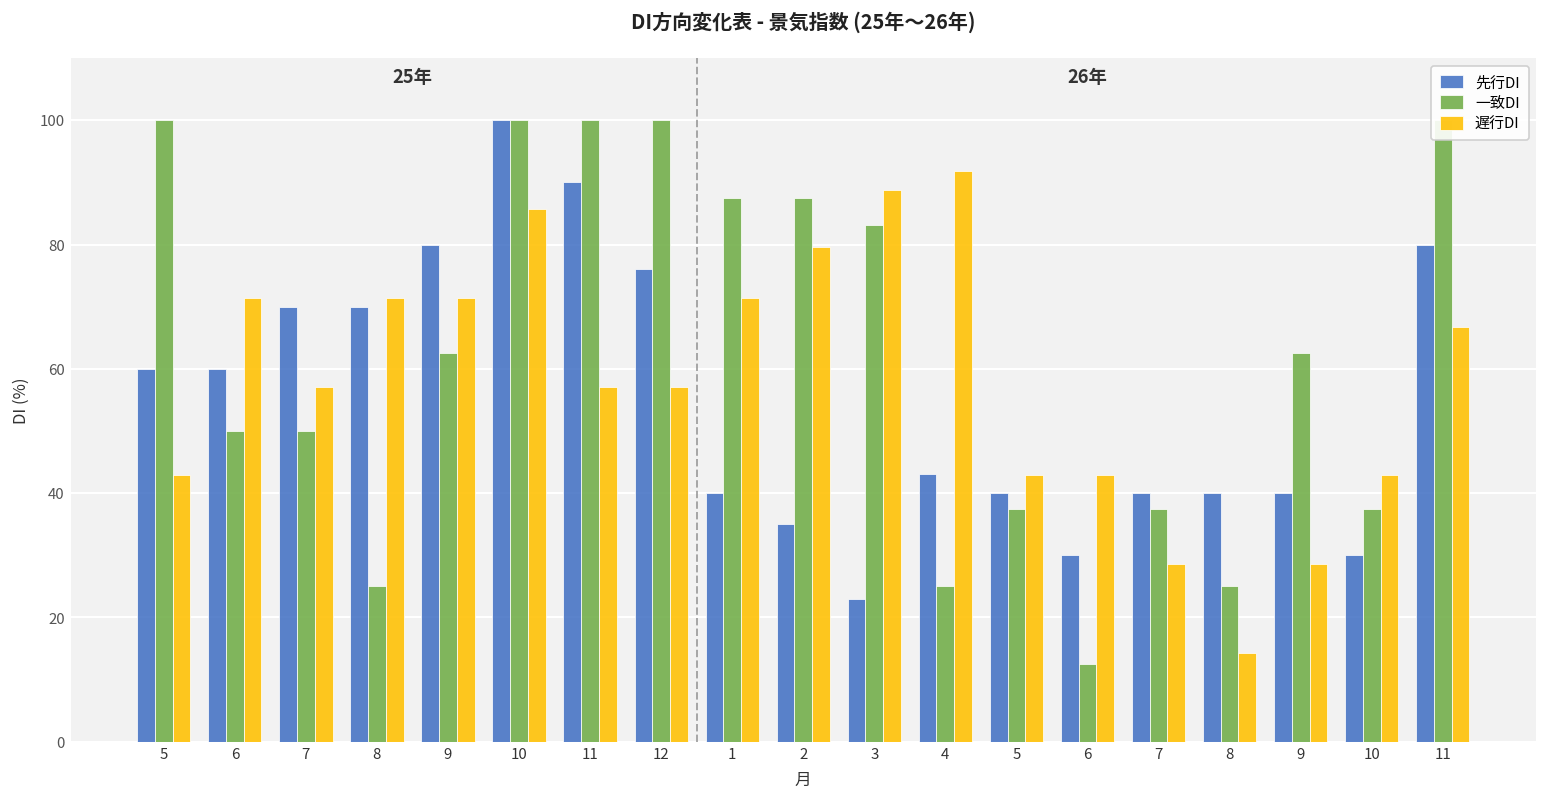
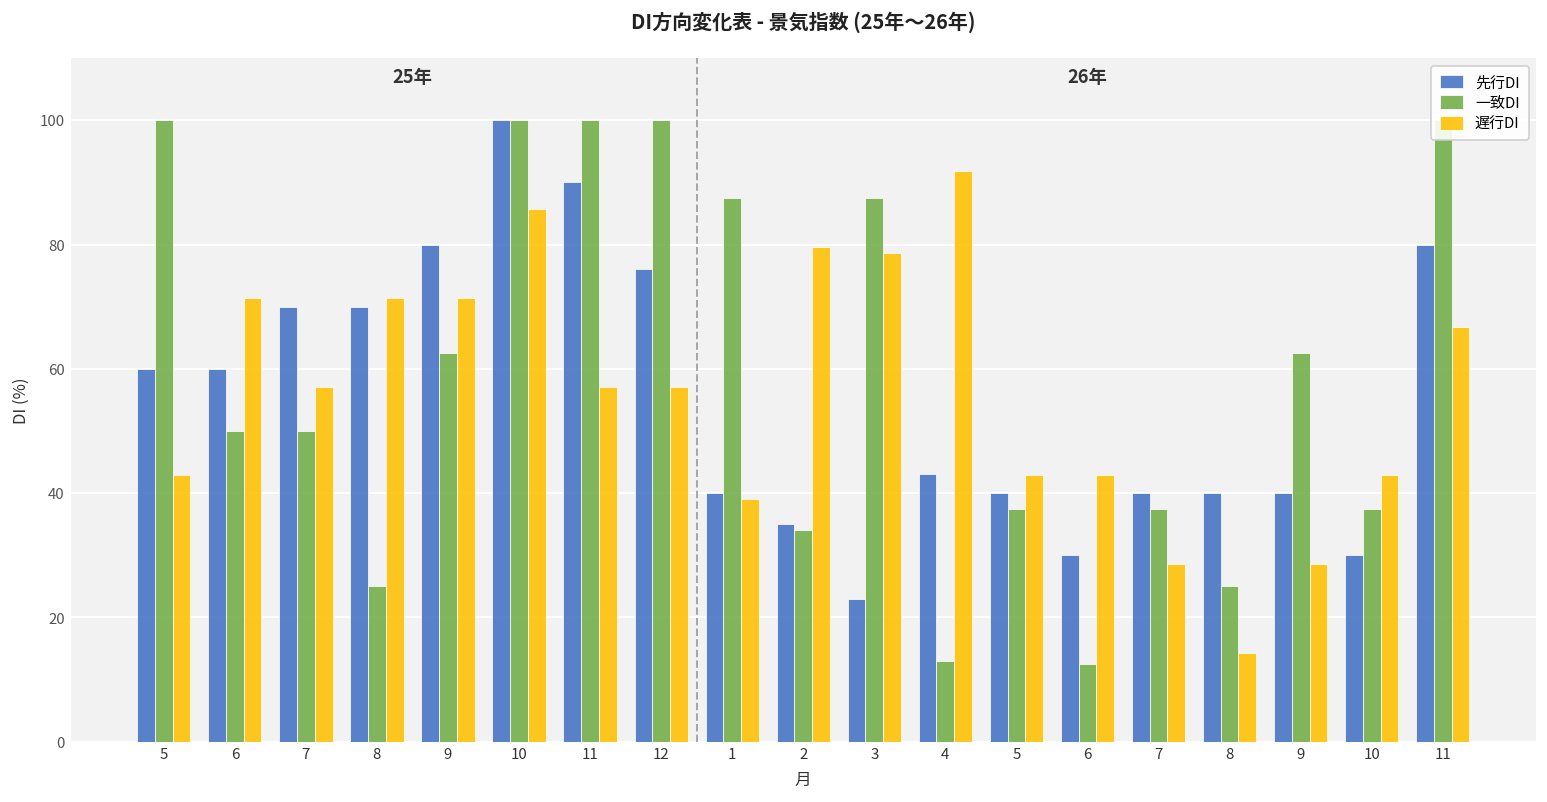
遅行DI, 1: 71 -> 39
一致DI, 2: 88 -> 34
一致DI, 3: 83 -> 88
遅行DI, 3: 89 -> 79
一致DI, 4: 25 -> 13
